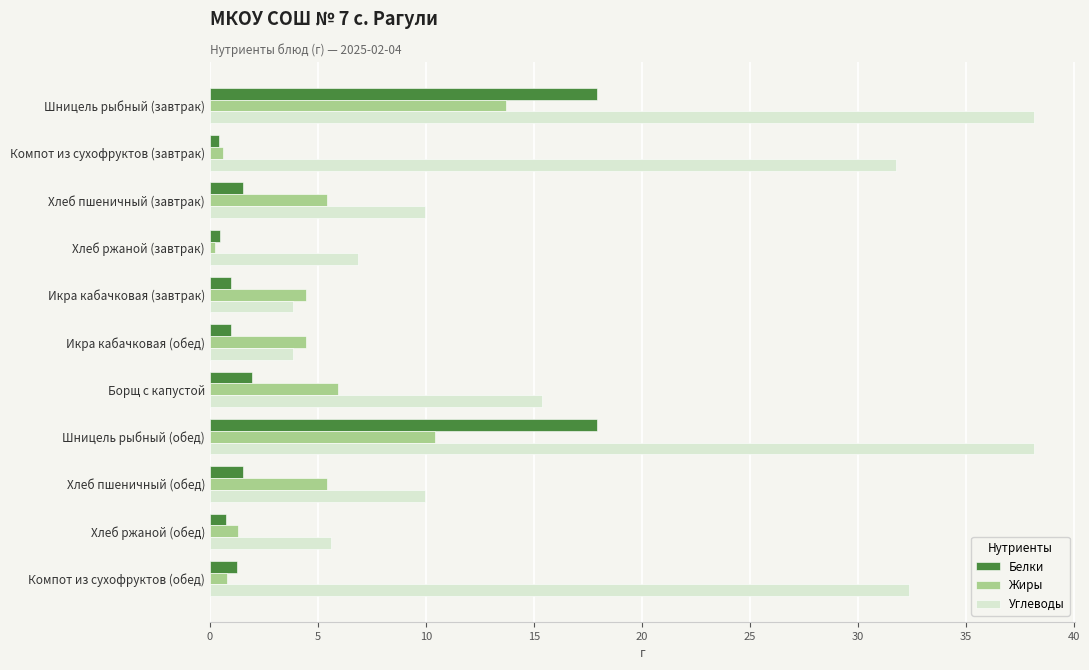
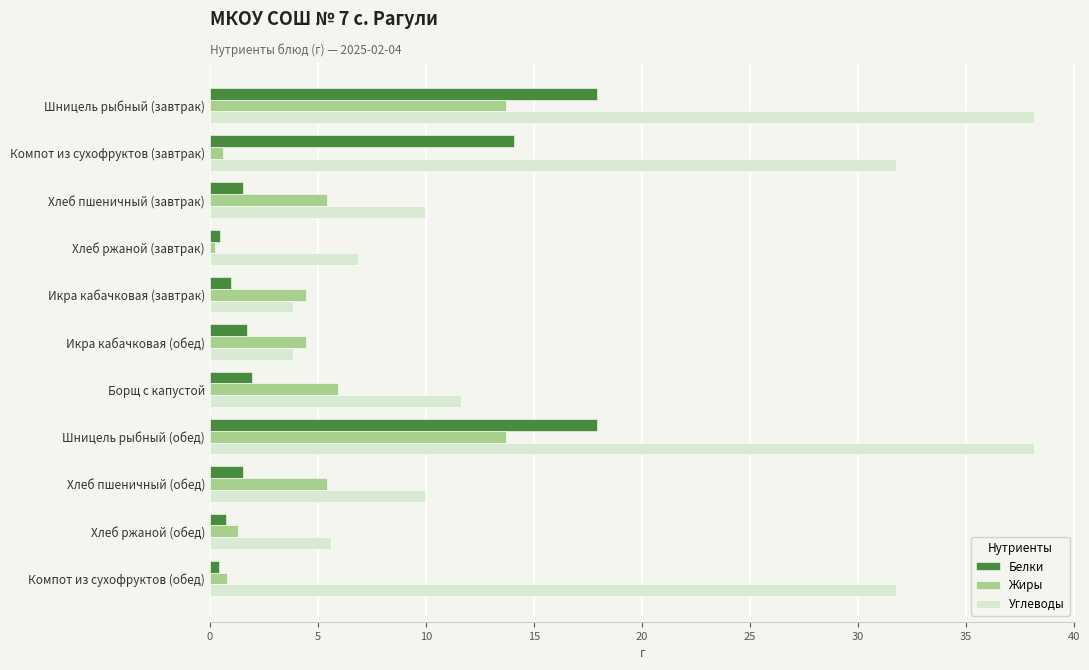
Белки, Компот из сухофруктов (завтрак): 0.4 -> 14.1
Белки, Икра кабачковая (обед): 1.0 -> 1.7
Углеводы, Борщ с капустой: 15.4 -> 11.6
Жиры, Шницель рыбный (обед): 10.4 -> 13.7
Белки, Компот из сухофруктов (обед): 1.2 -> 0.4
Углеводы, Компот из сухофруктов (обед): 32.4 -> 31.8
